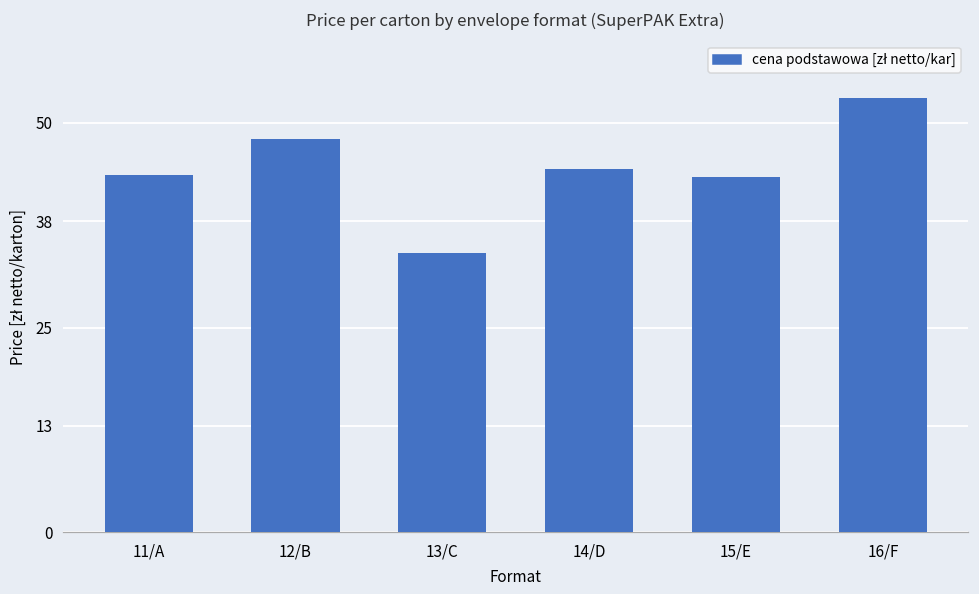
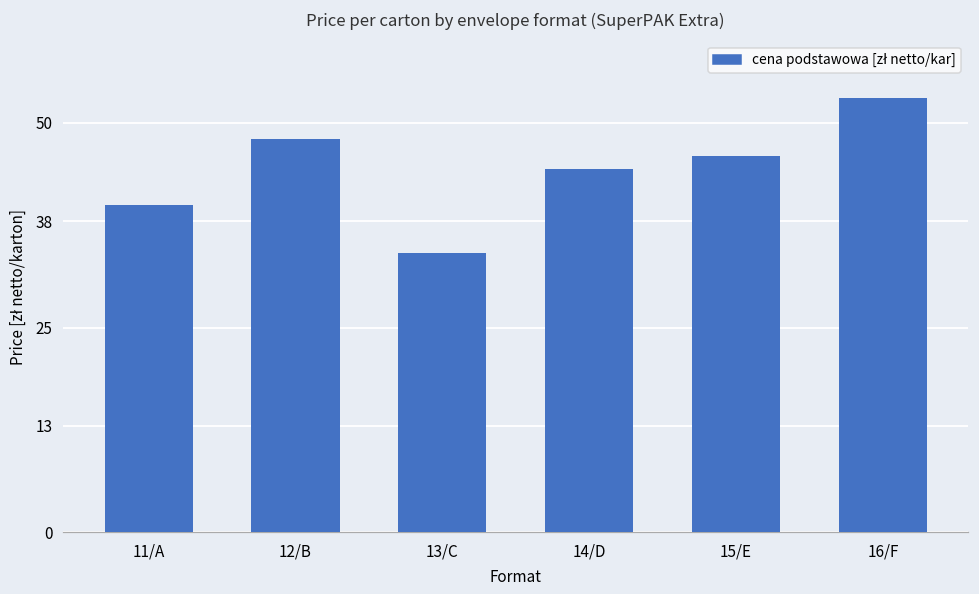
11/A: 44 -> 40
15/E: 43 -> 46
